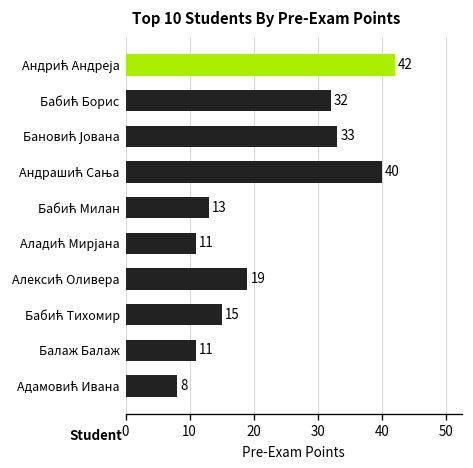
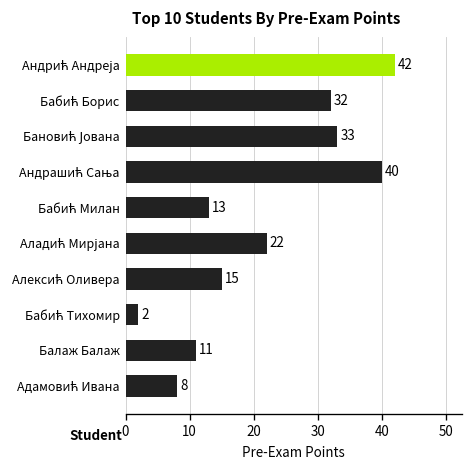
Аладић Мирјана: 11 -> 22
Алексић Оливера: 19 -> 15
Бабић Тихомир: 15 -> 2
